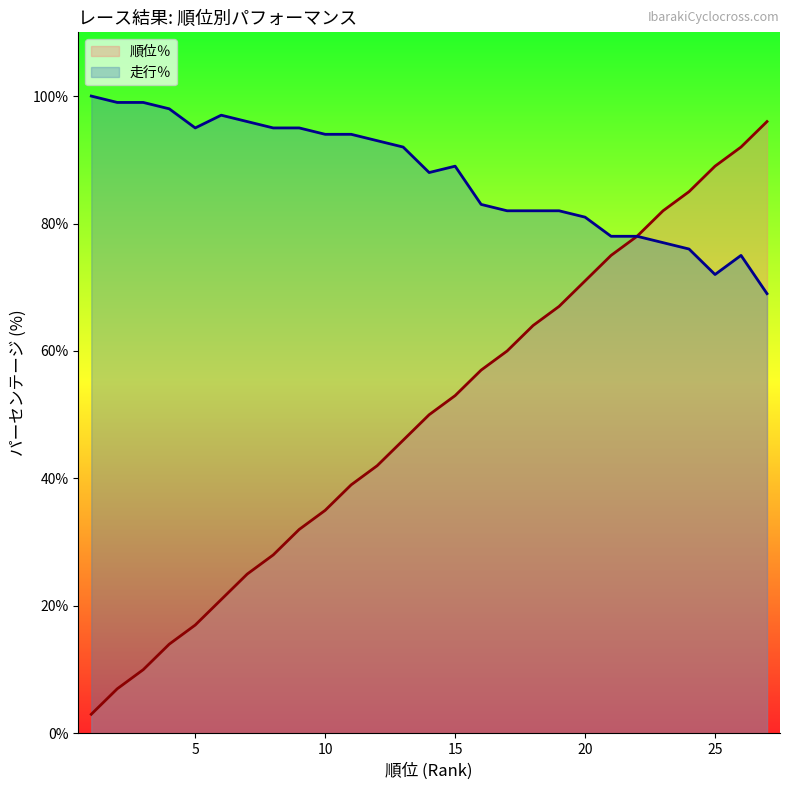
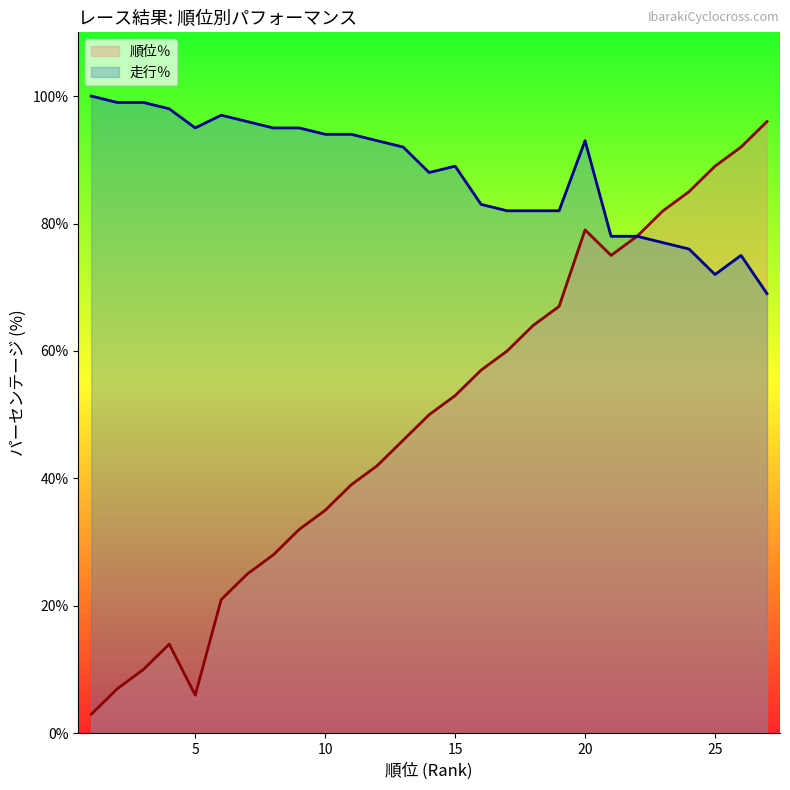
順位％, 5: 17% -> 6%
順位％, 20: 71% -> 79%
走行％, 20: 81% -> 93%
